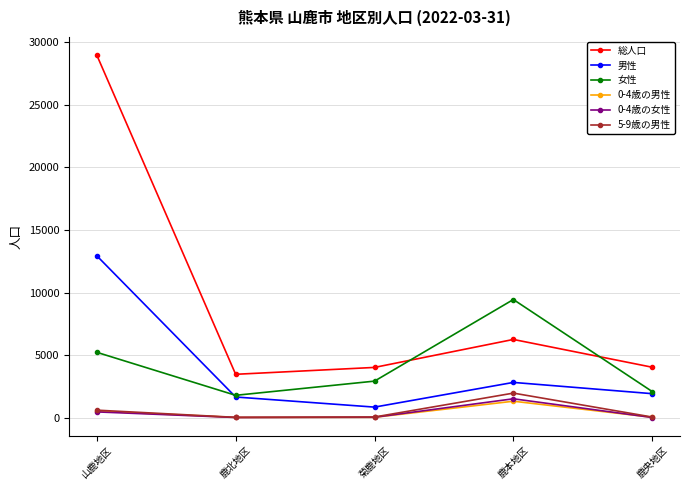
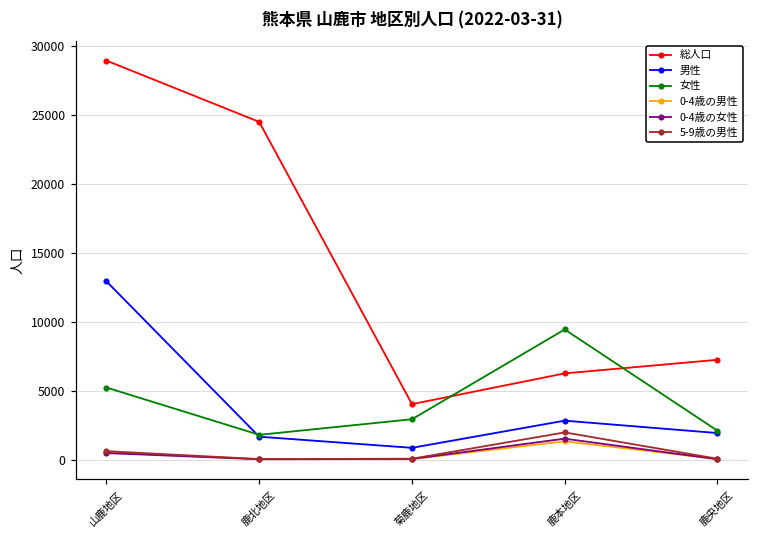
総人口, 鹿北地区: 3500 -> 24500
総人口, 鹿央地区: 4100 -> 7300
